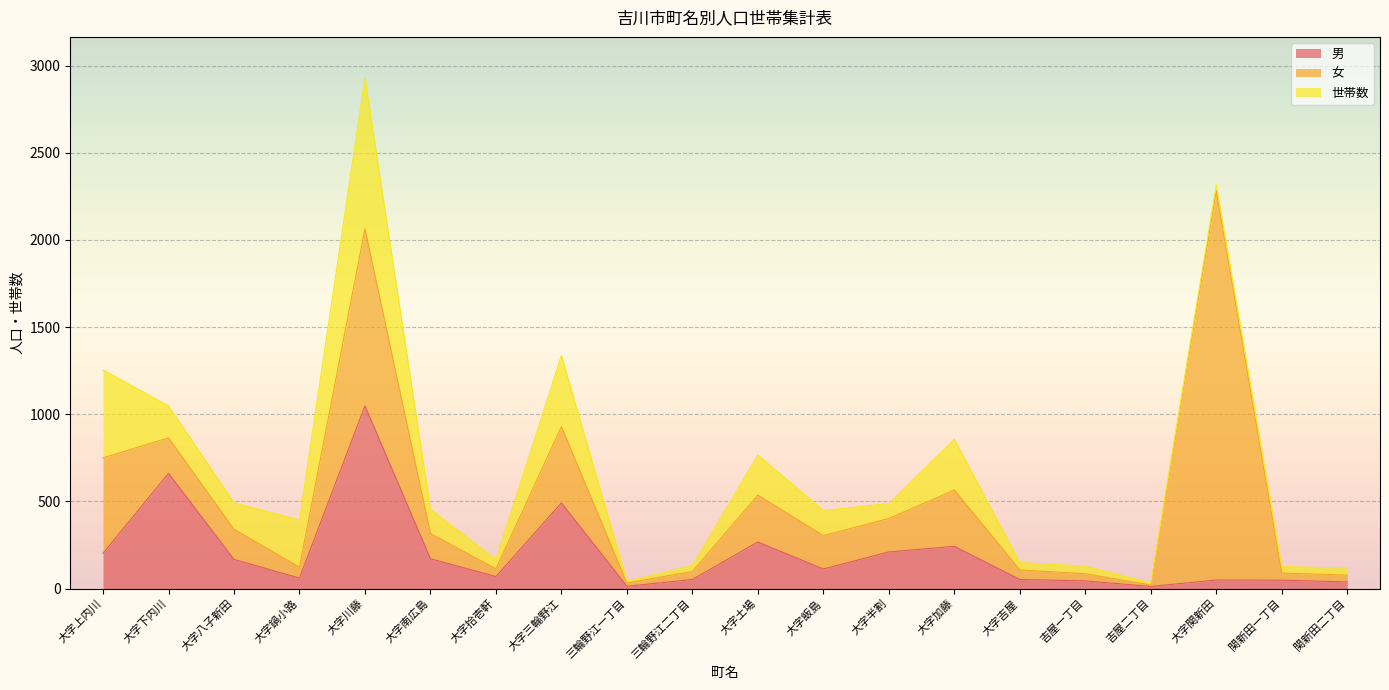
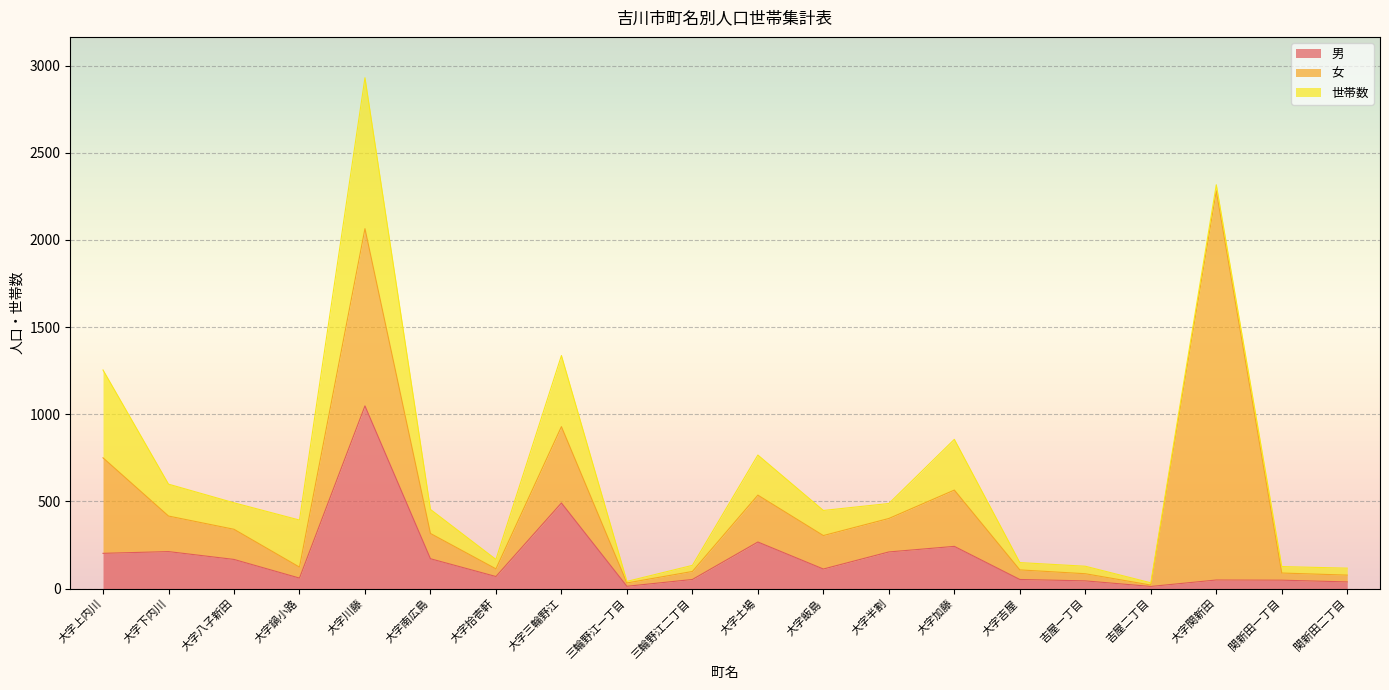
男, 大字下内川: 660 -> 210
